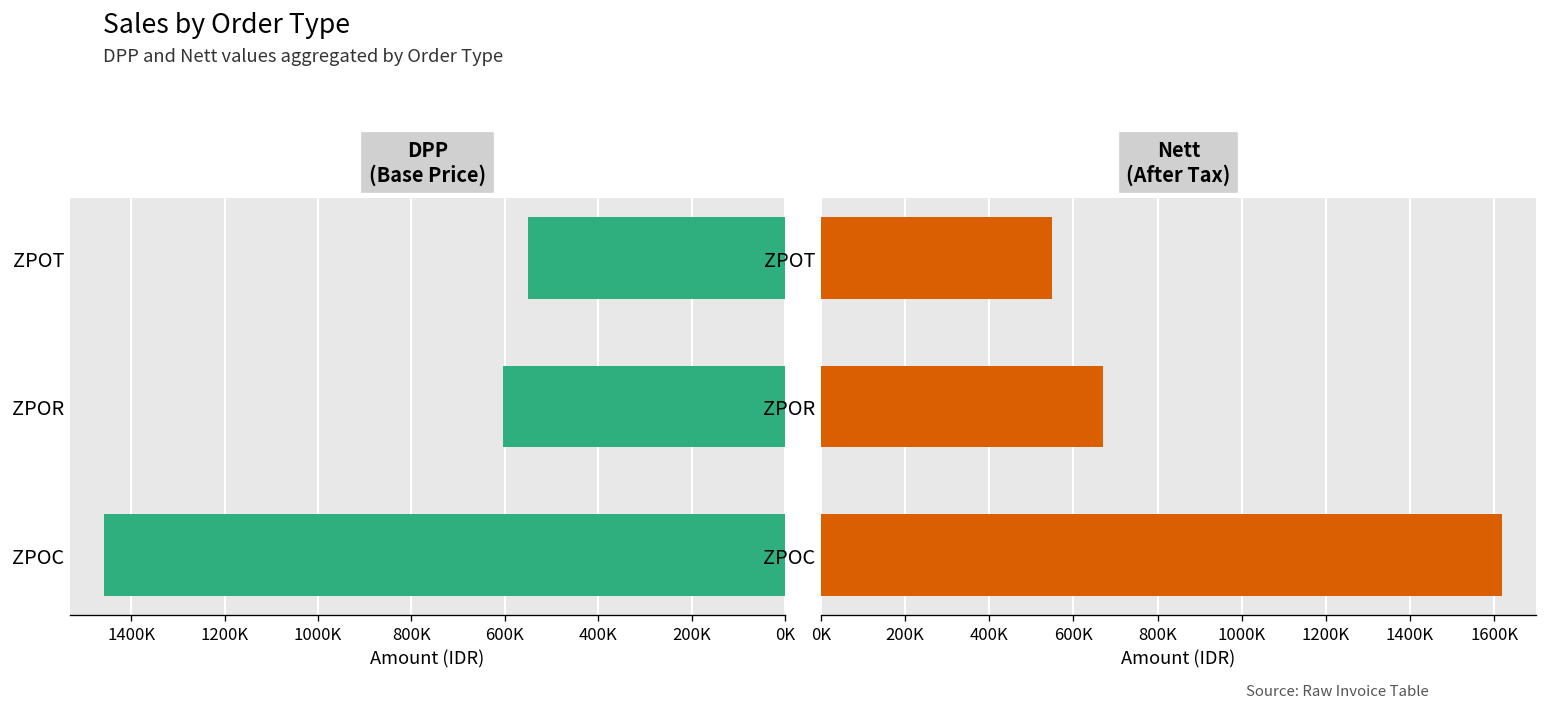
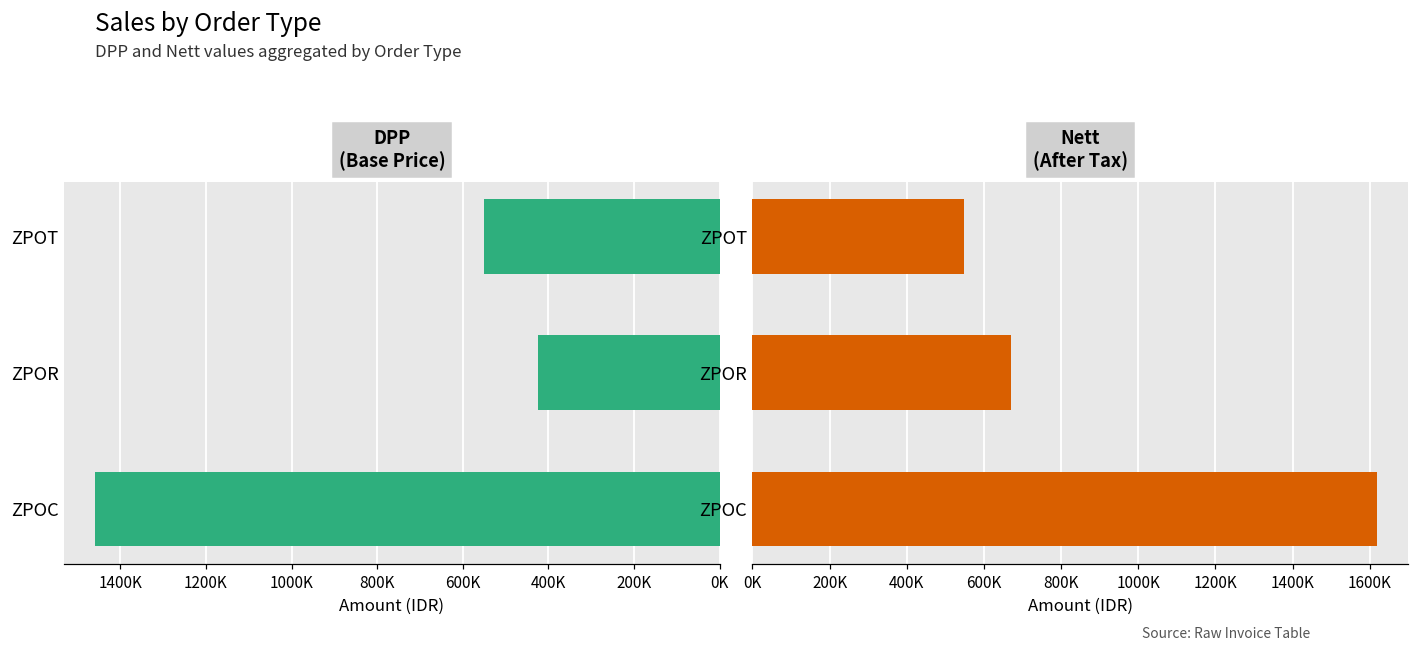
DPP (Base Price), ZPOR: 600000 -> 420000
